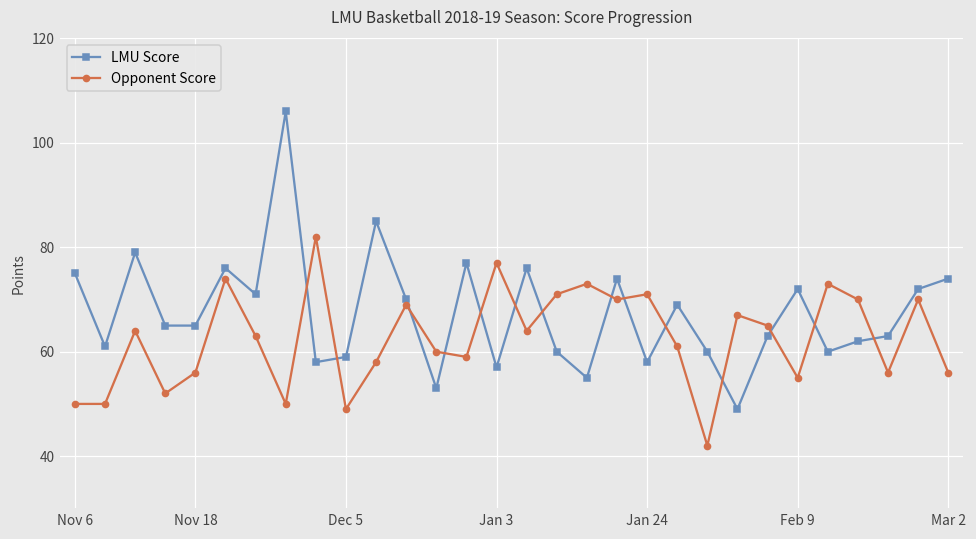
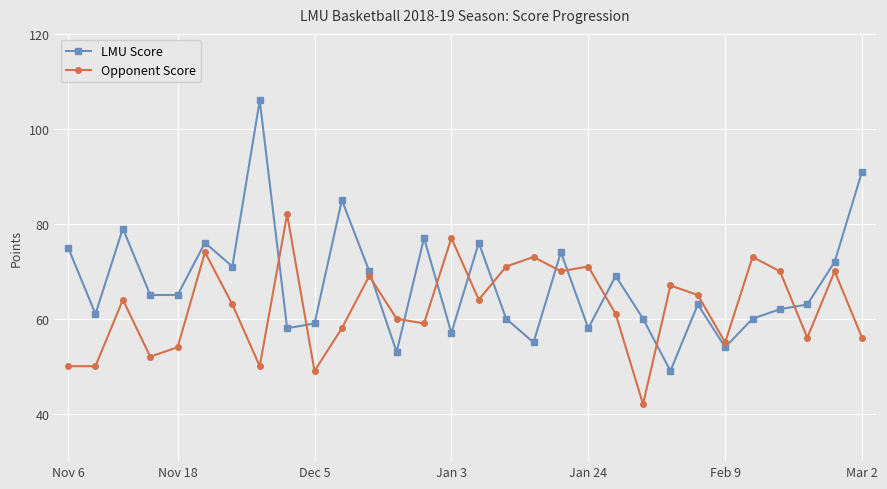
Opponent Score, Nov 18: 56 -> 54
LMU Score, Feb 9: 72 -> 54
LMU Score, Mar 2: 74 -> 91
